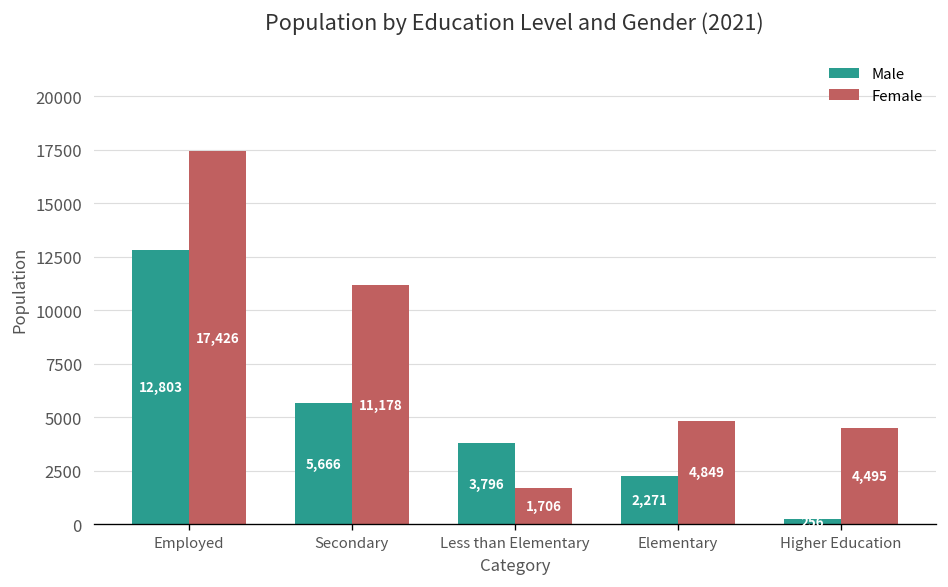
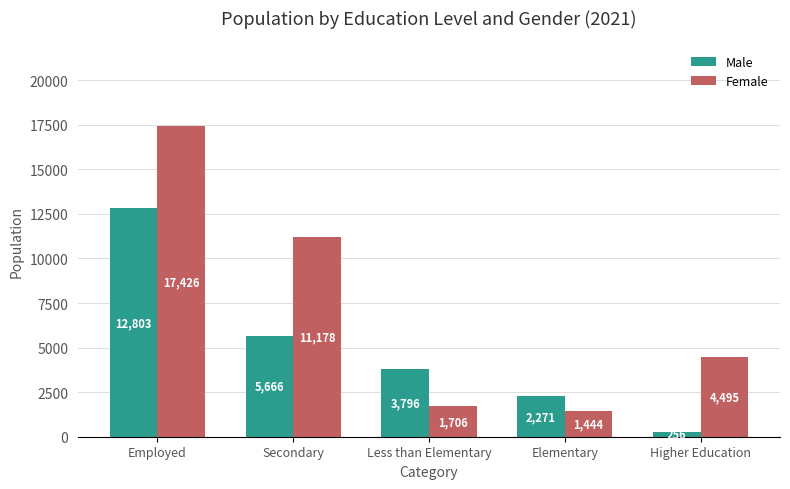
Female, Elementary: 4,849 -> 1,444
